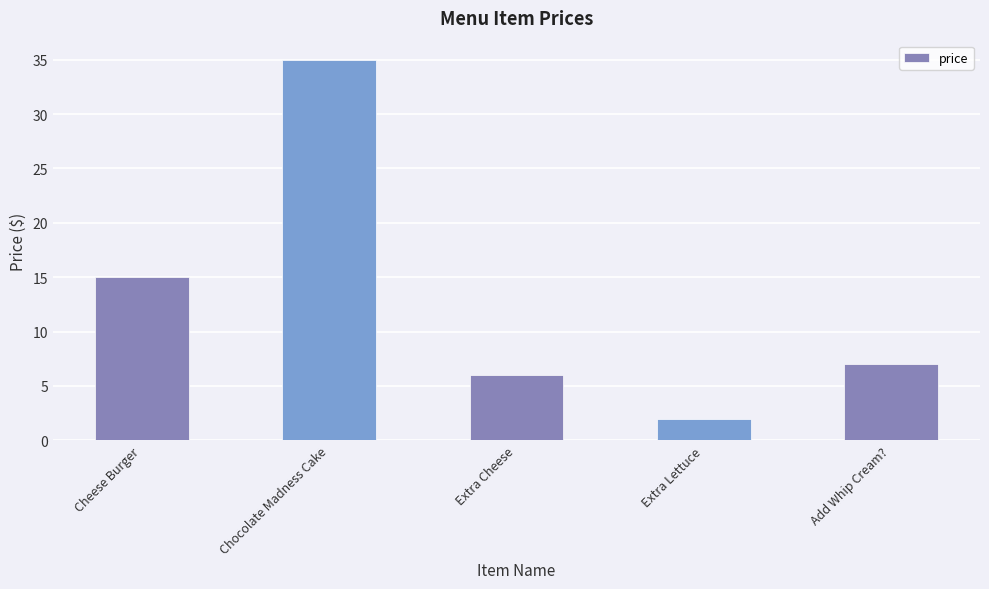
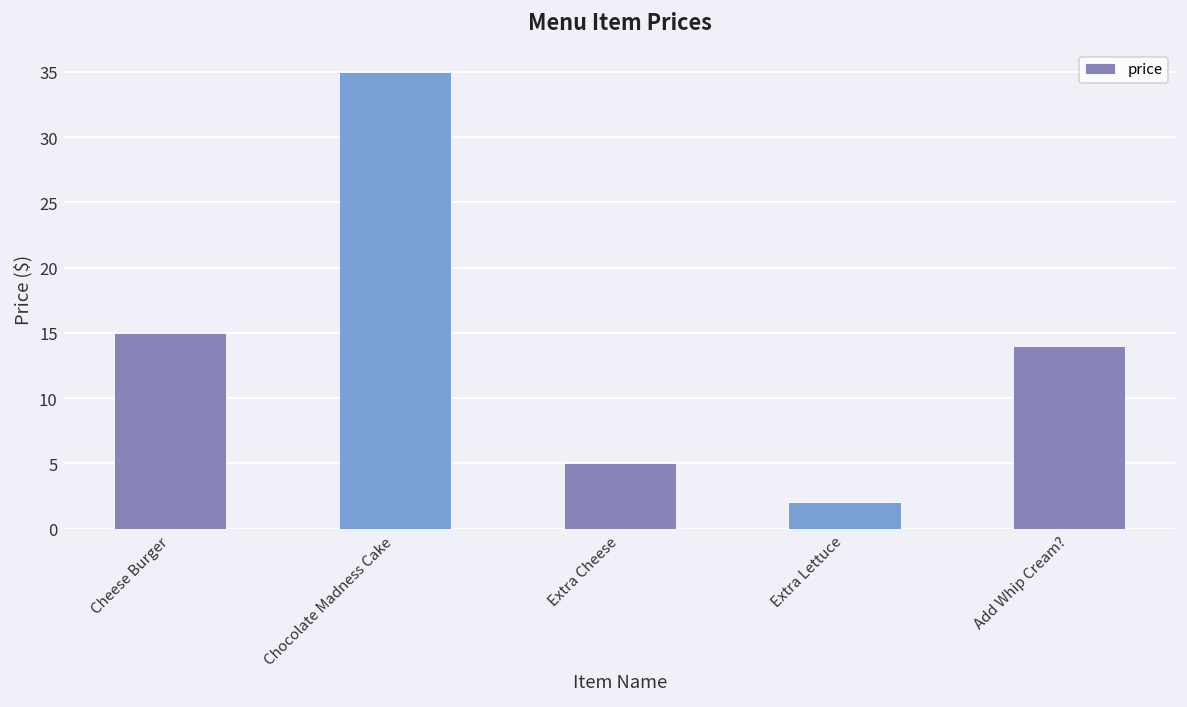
Extra Cheese: 6 -> 5
Add Whip Cream?: 7 -> 14
